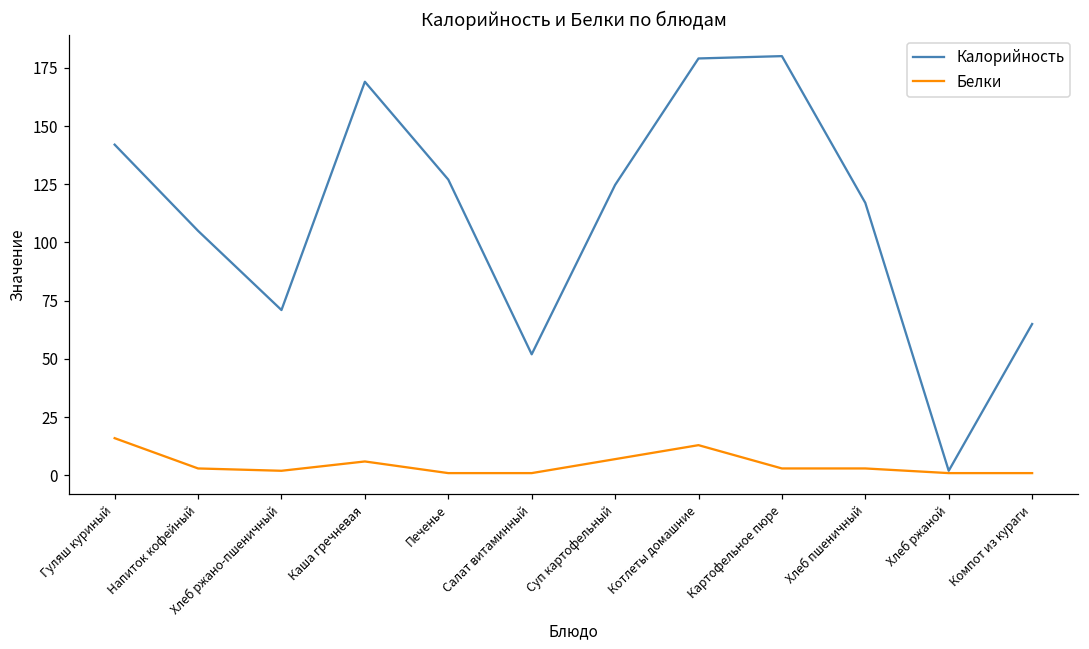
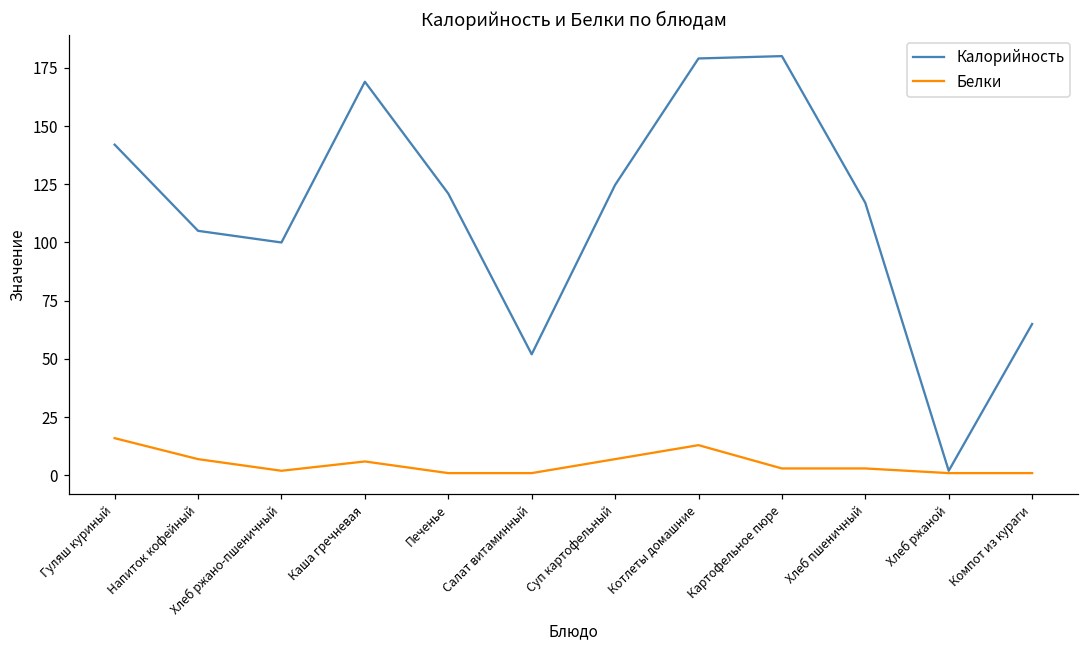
Белки, Напиток кофейный: 3 -> 7
Калорийность, Хлеб ржано-пшеничный: 71 -> 100
Калорийность, Печенье: 127 -> 121
